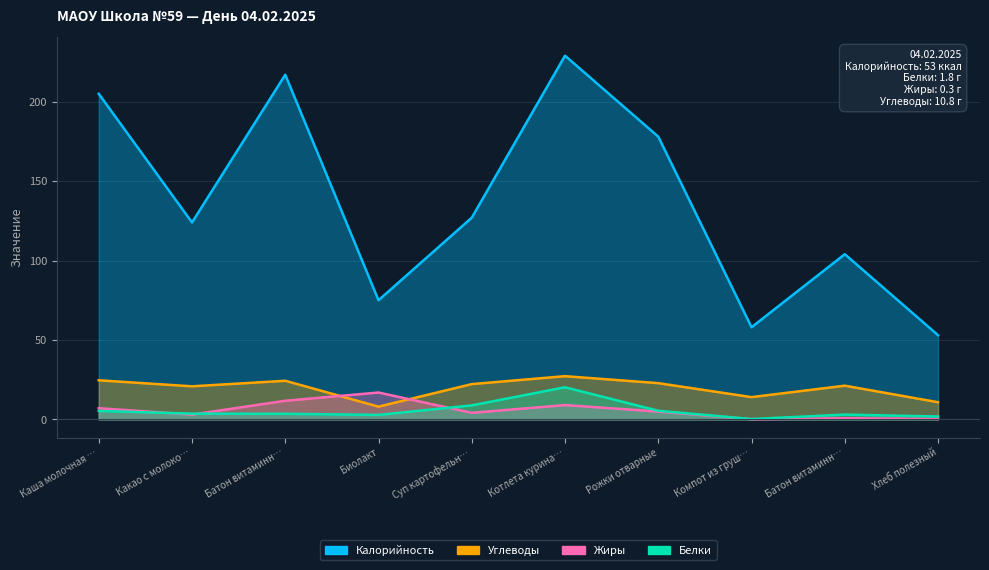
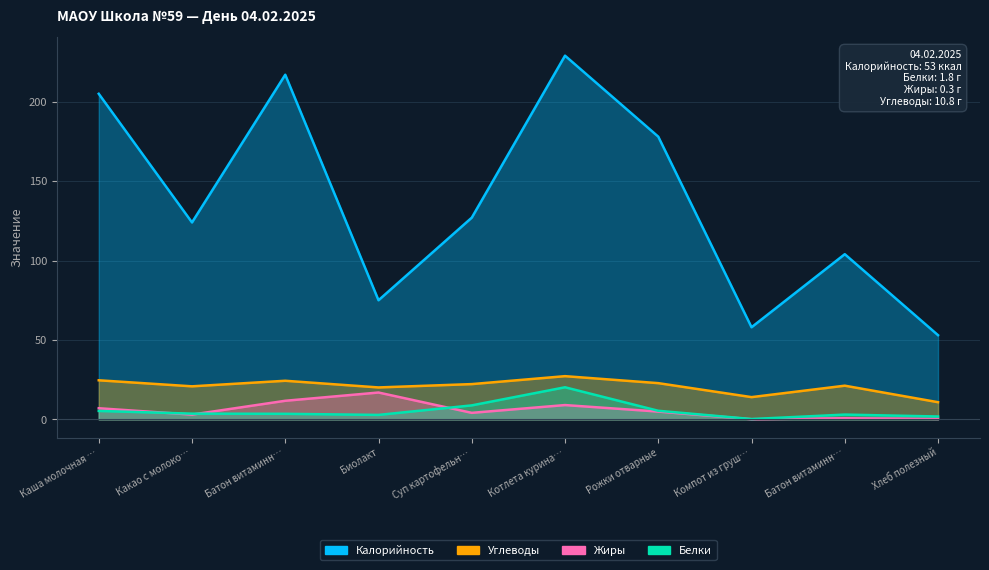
Углеводы, Биолакт: 8 -> 20
